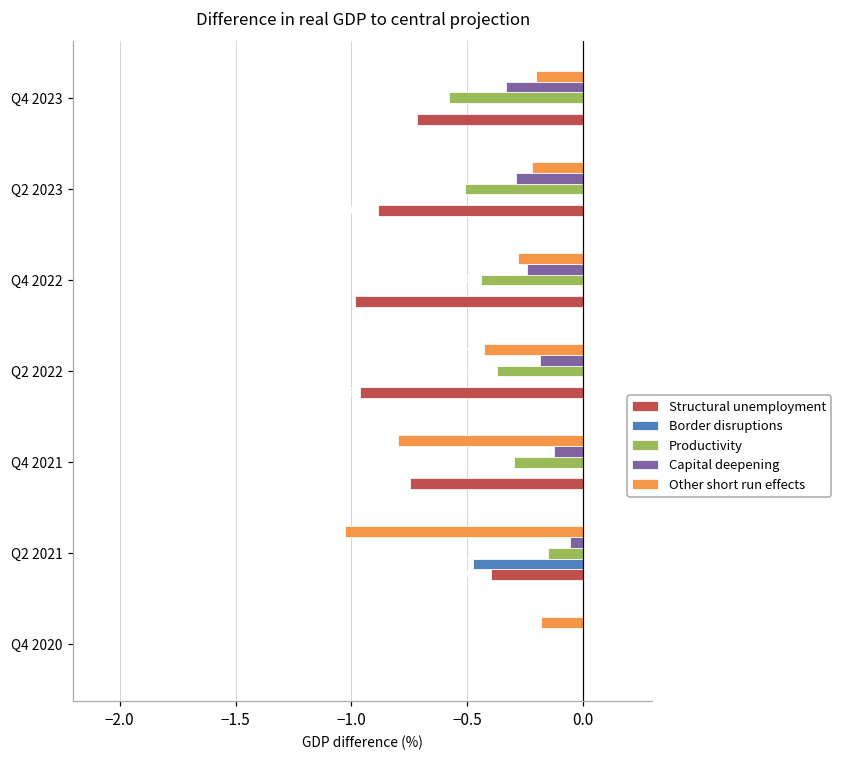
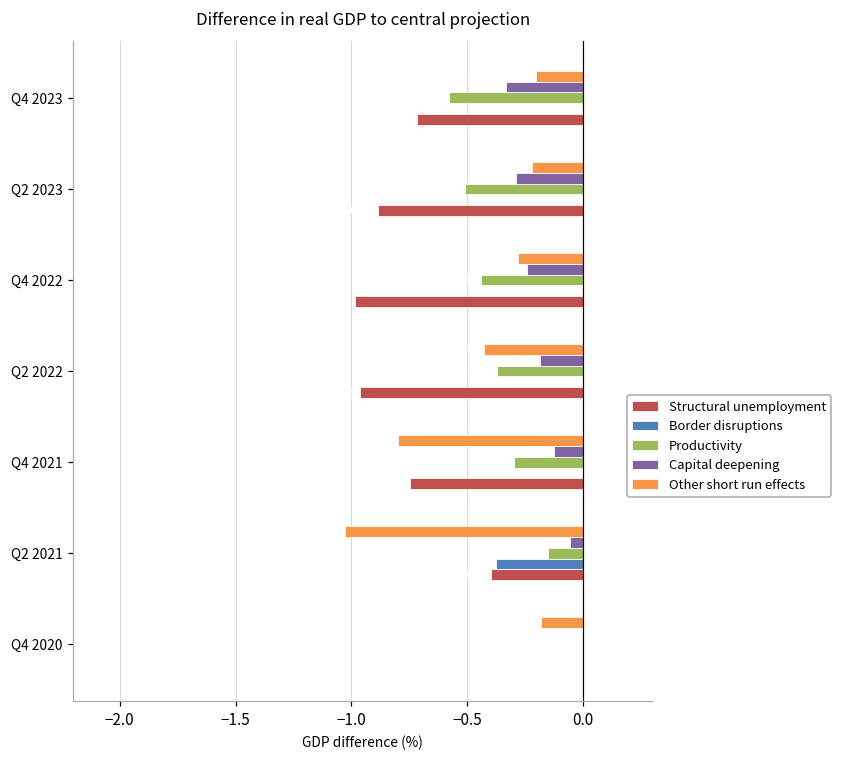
Border disruptions, Q2 2021: -0.47 -> -0.38
